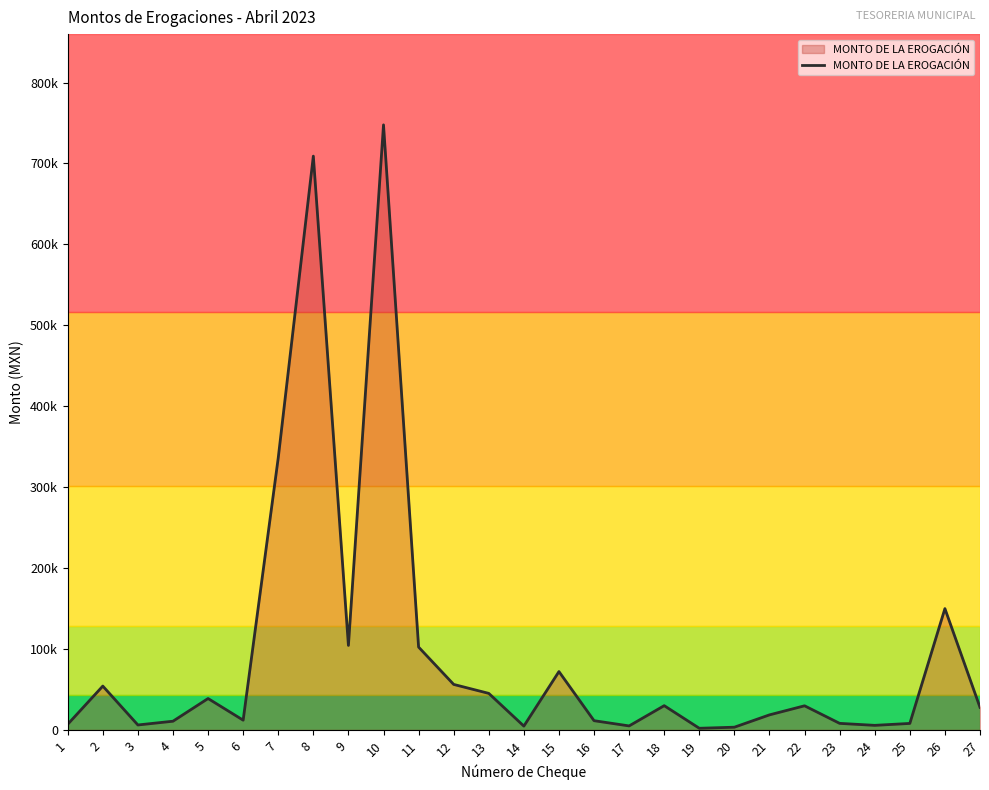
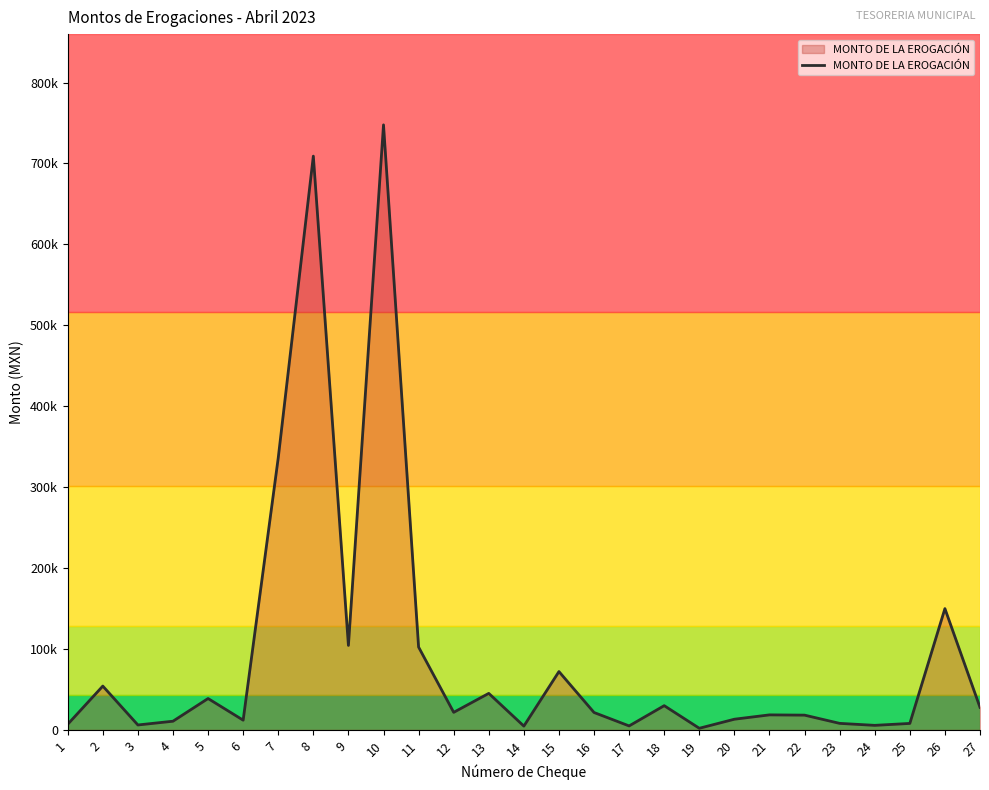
12: 60000 -> 20000
16: 10000 -> 20000
20: 0 -> 10000
22: 30000 -> 20000
